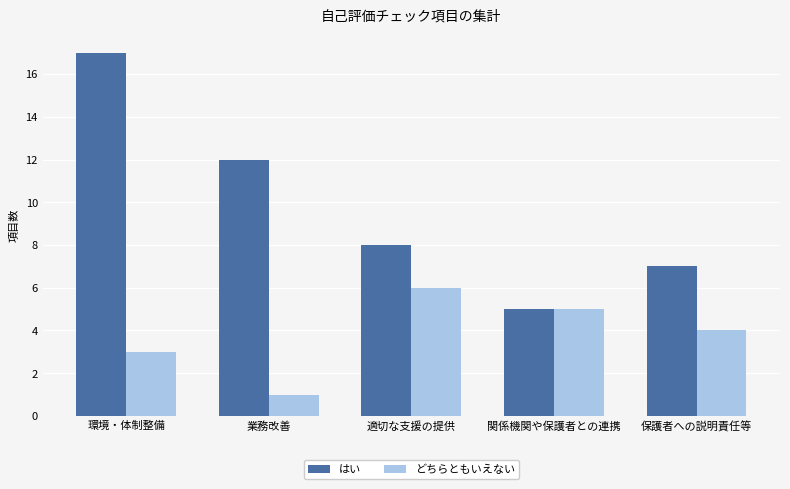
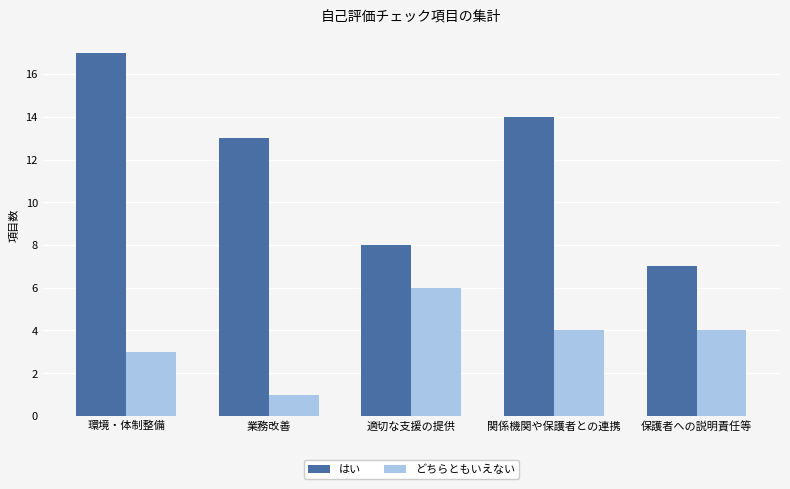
はい, 業務改善: 12 -> 13
はい, 関係機関や保護者との連携: 5 -> 14
どちらともいえない, 関係機関や保護者との連携: 5 -> 4
